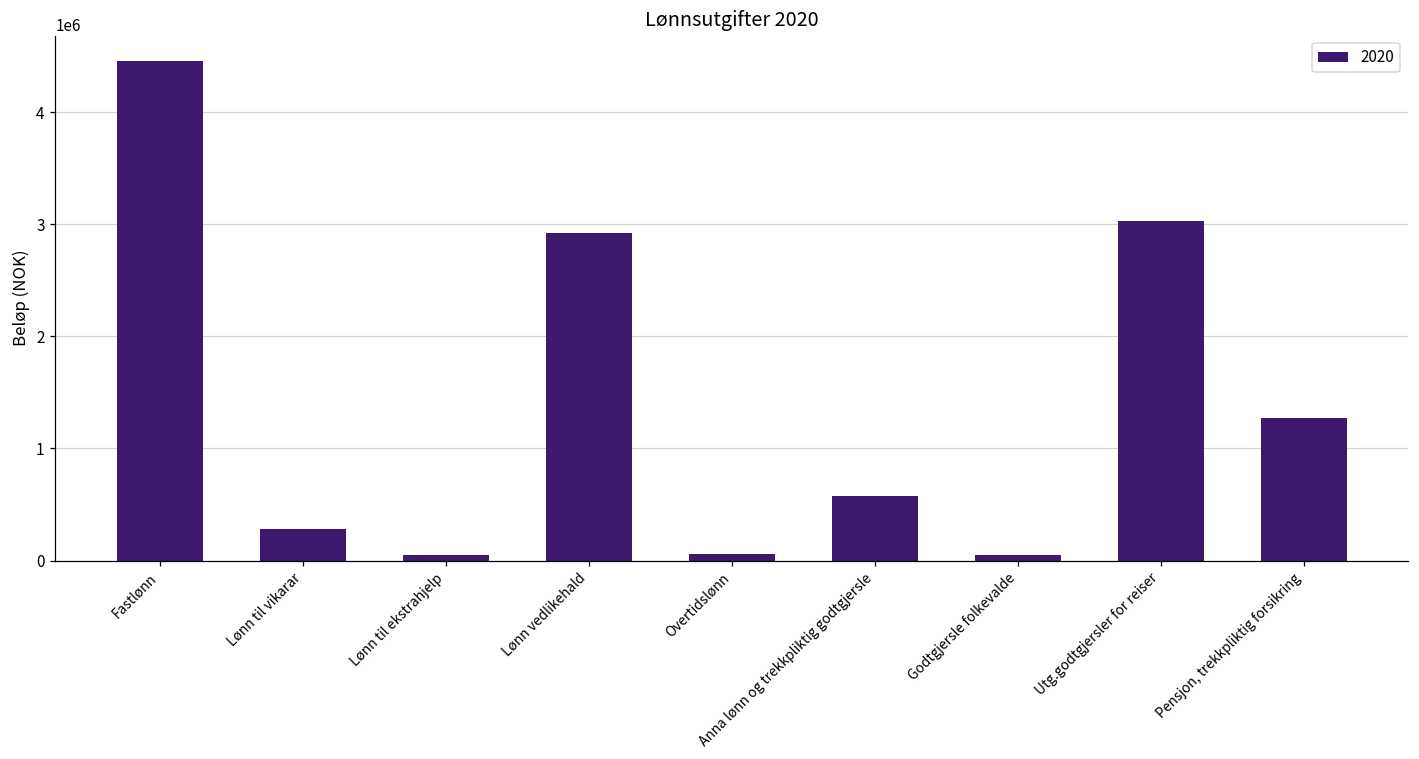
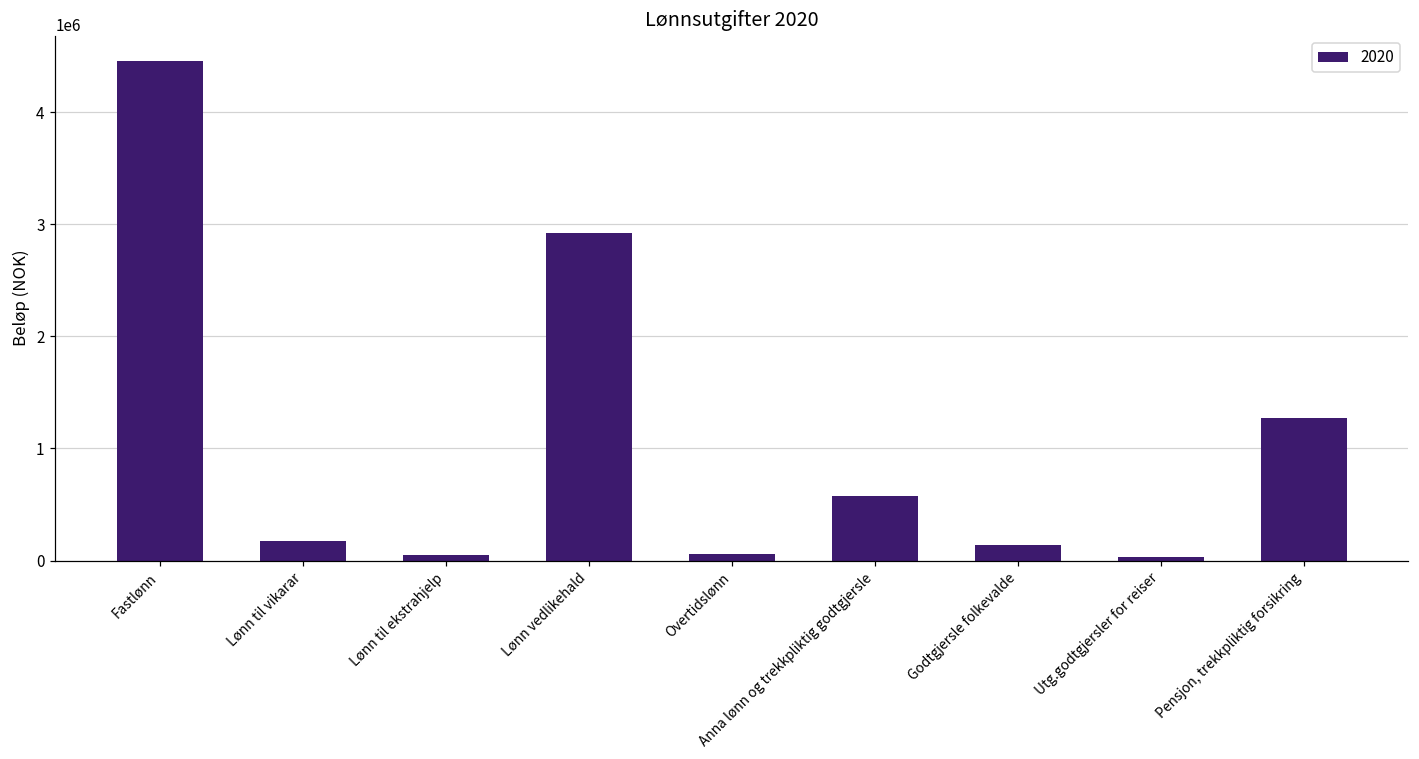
Lønn til vikarar: 280000 -> 180000
Godtgjersle folkevalde: 50000 -> 140000
Utg.godtgjersler for reiser: 3030000 -> 40000
